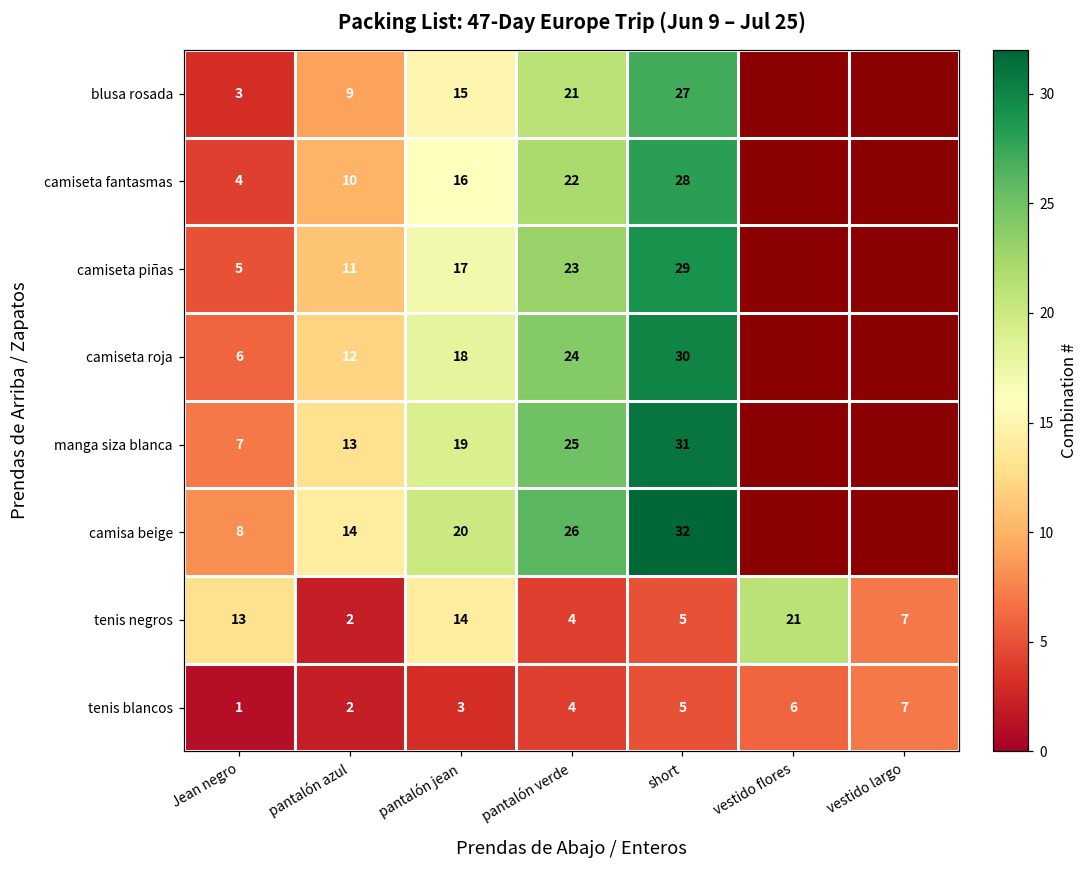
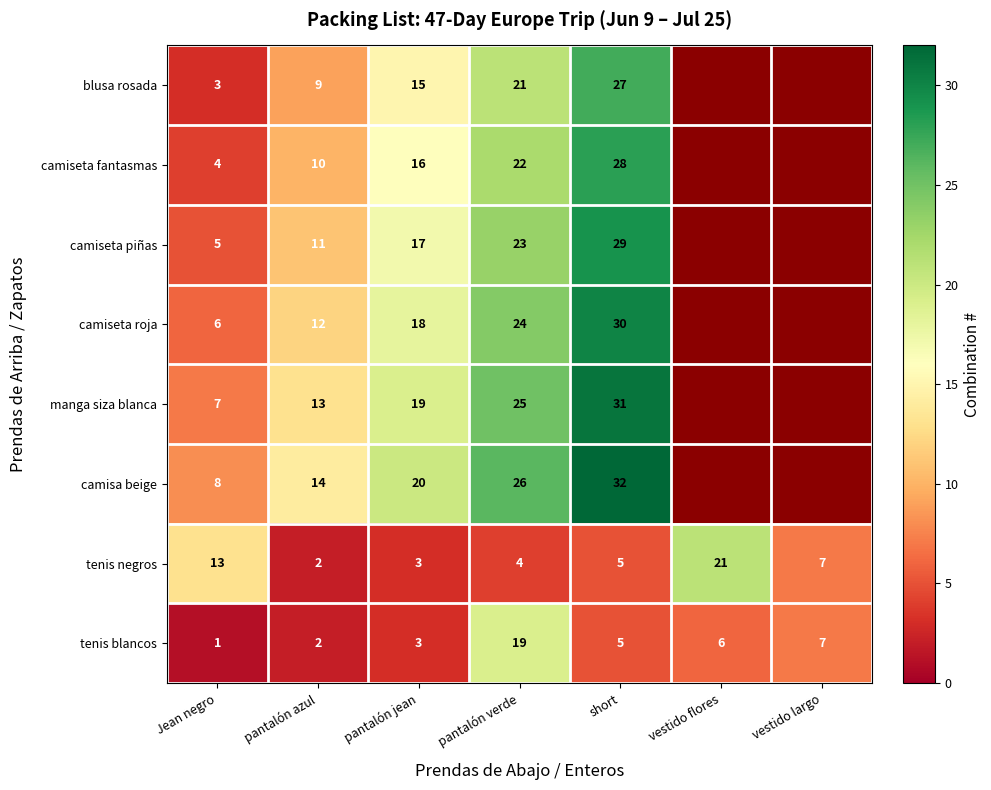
tenis negros, pantalón jean: 14 -> 3
tenis blancos, pantalón verde: 4 -> 19
